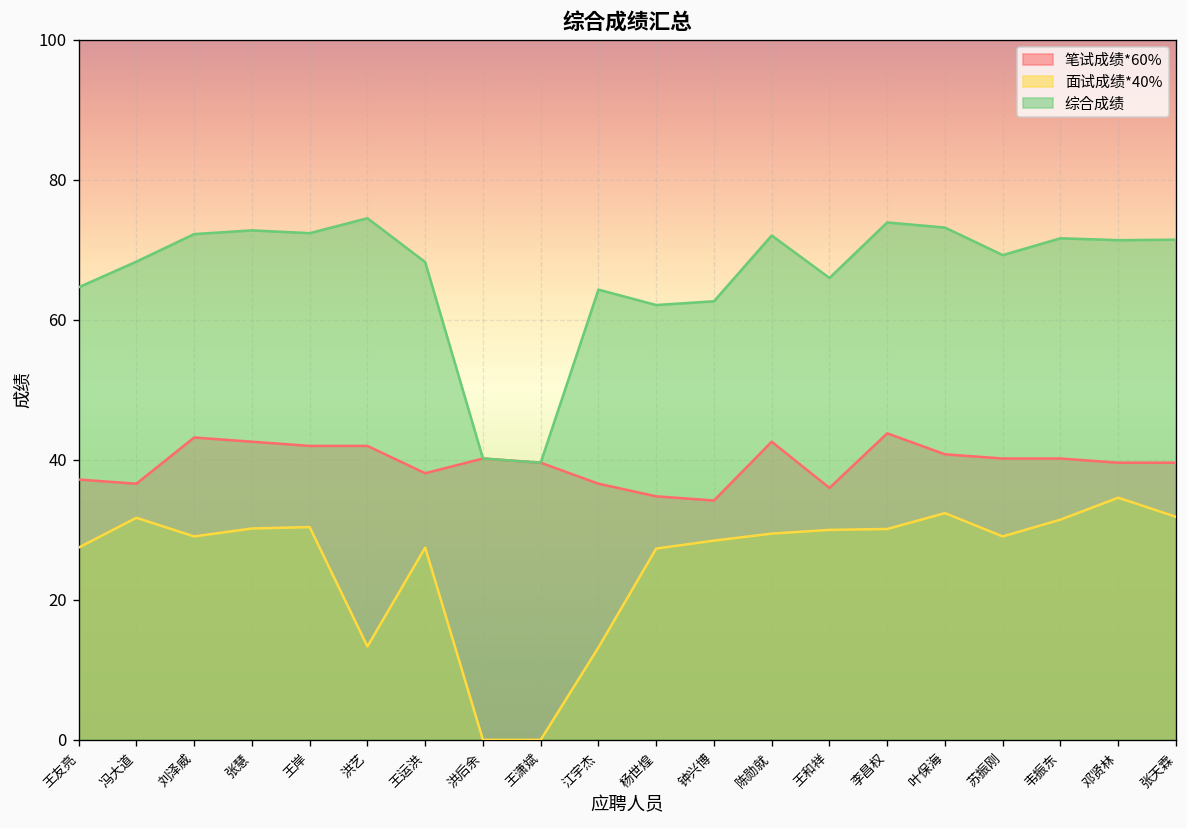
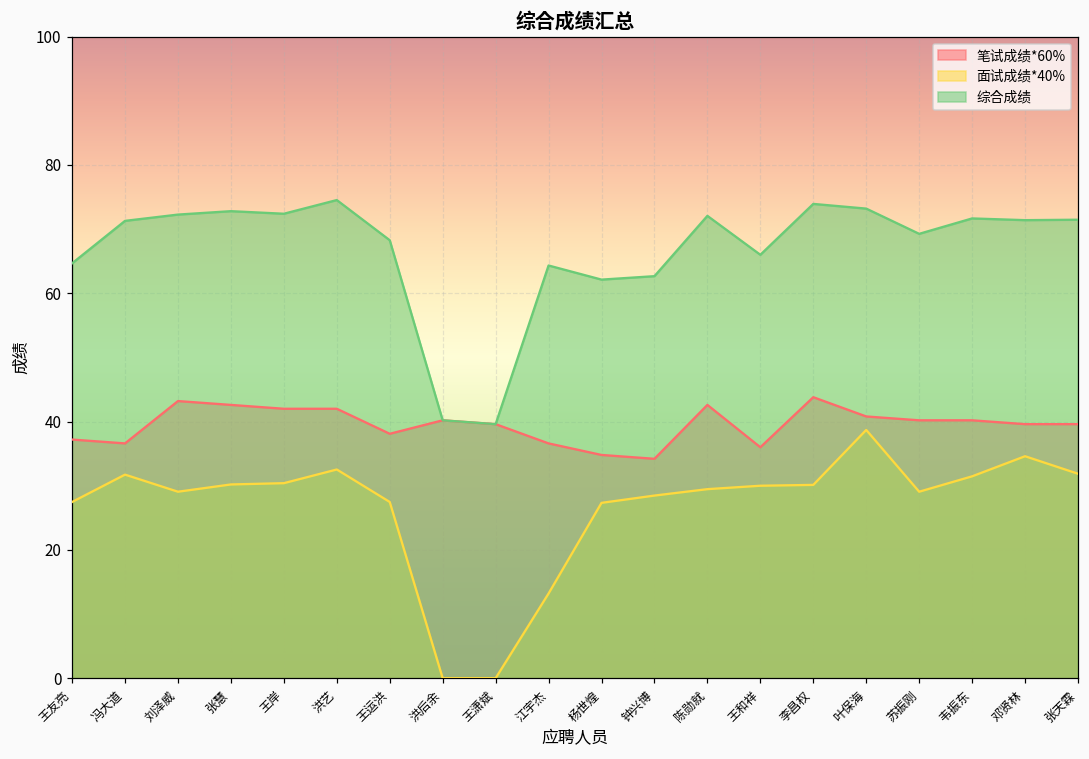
综合成绩, 冯大道: 68 -> 71
面试成绩*40%, 洪艺: 13 -> 33
面试成绩*40%, 叶保海: 32 -> 39
